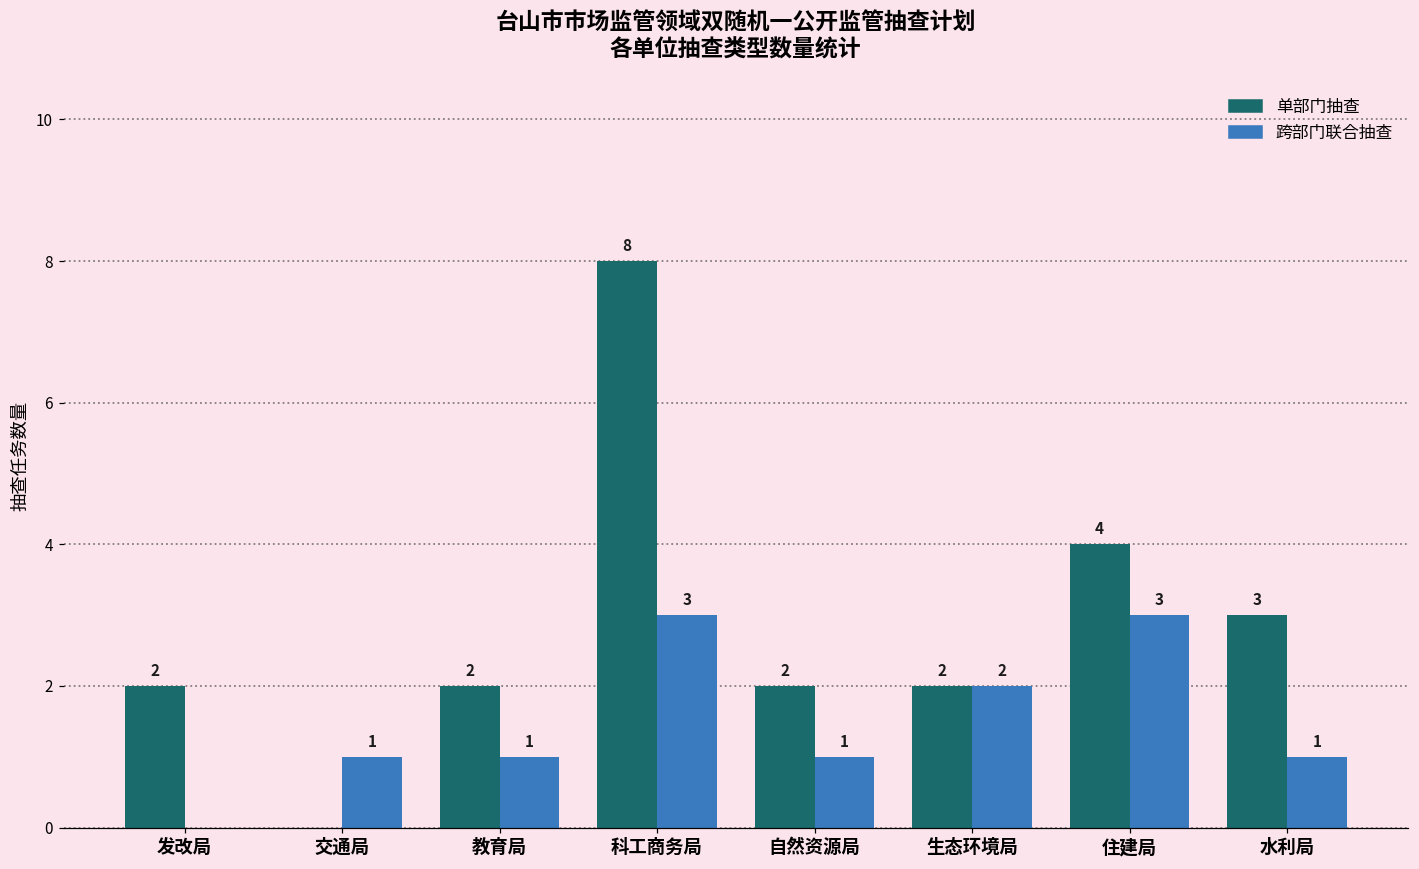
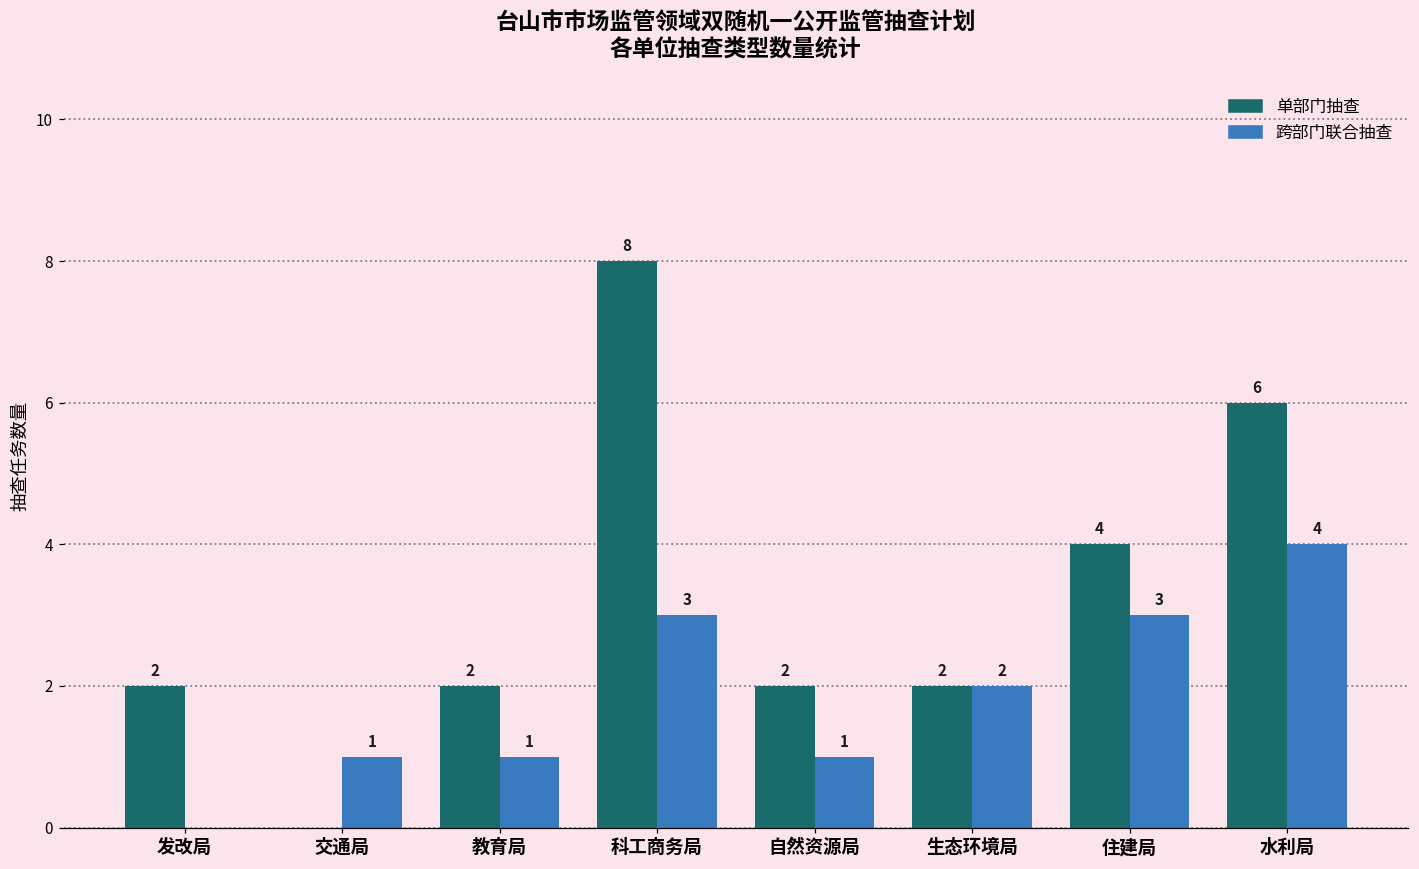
单部门抽查, 水利局: 3 -> 6
跨部门联合抽查, 水利局: 1 -> 4
